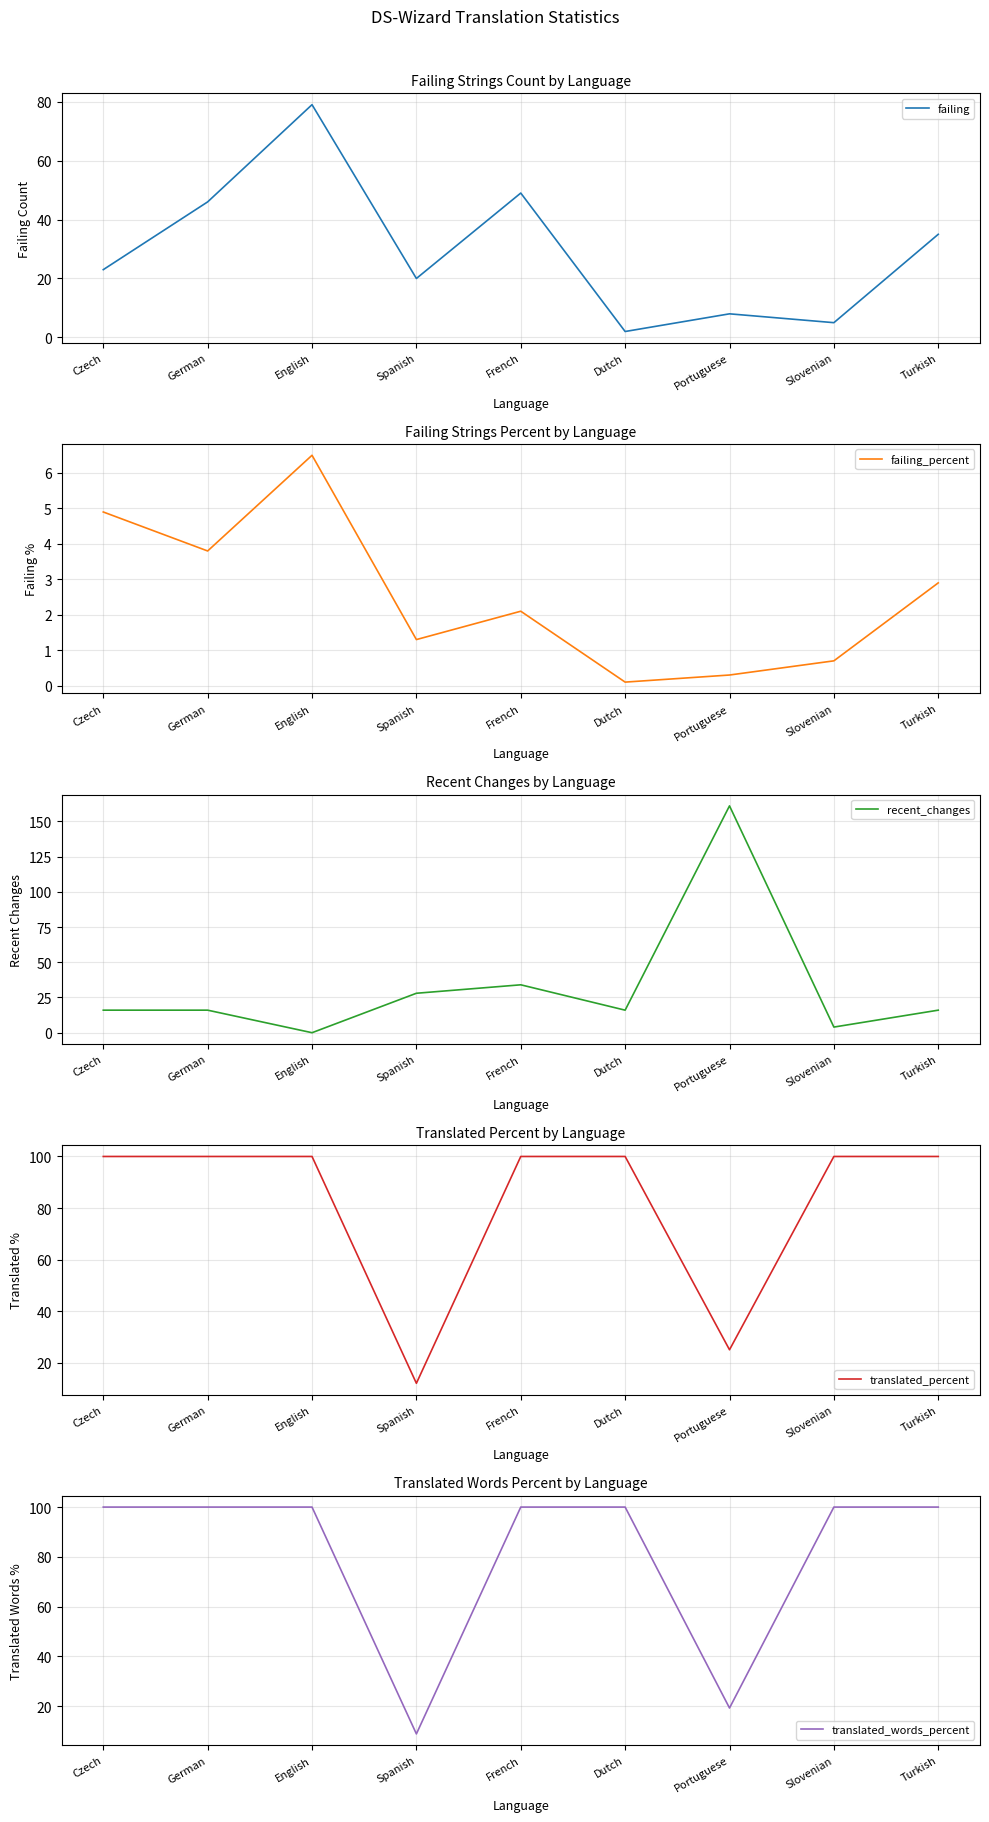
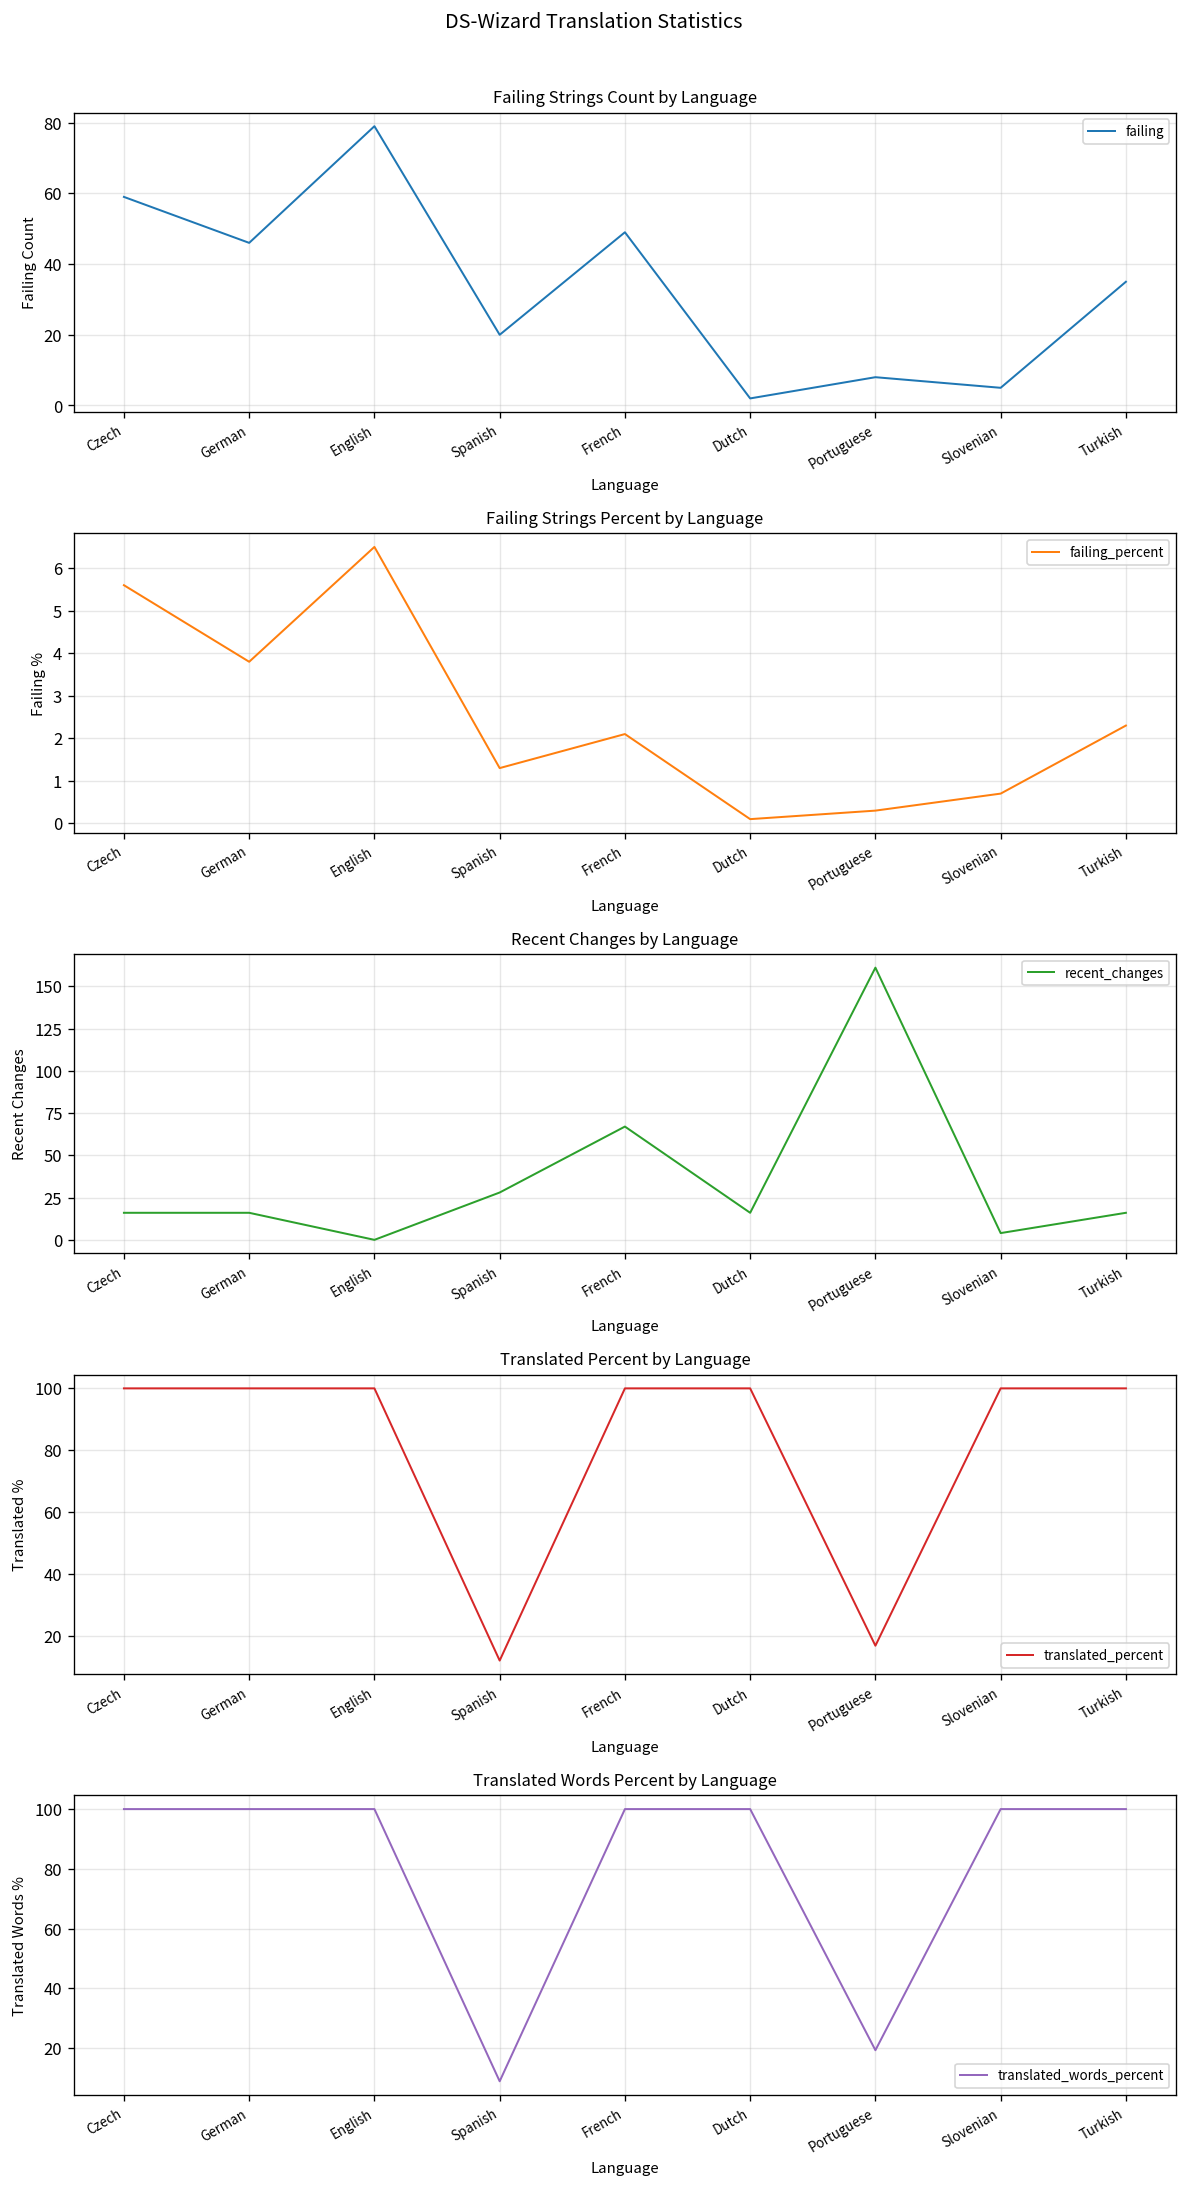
Failing Strings Count by Language, Czech: 23 -> 59
Failing Strings Percent by Language, Czech: 4.9 -> 5.6
Failing Strings Percent by Language, Turkish: 2.9 -> 2.3
Recent Changes by Language, French: 34 -> 67
Translated Percent by Language, Portuguese: 25 -> 17
